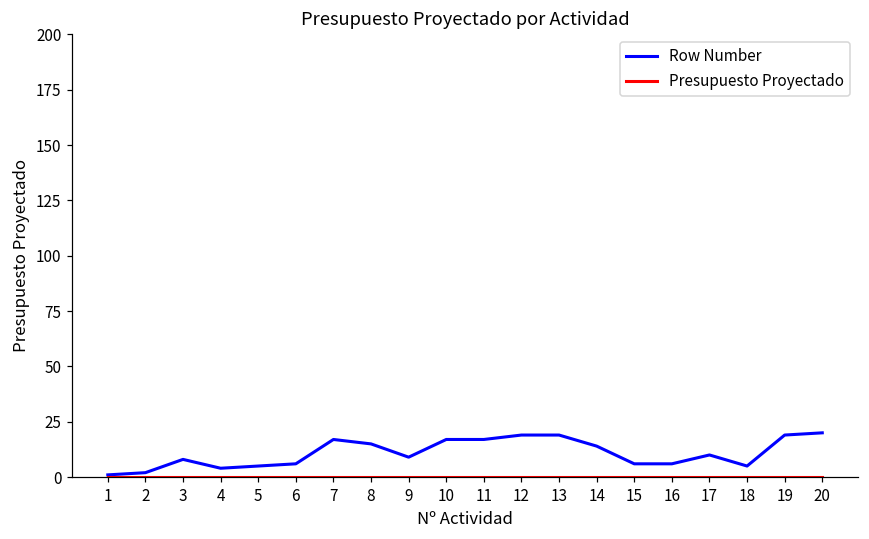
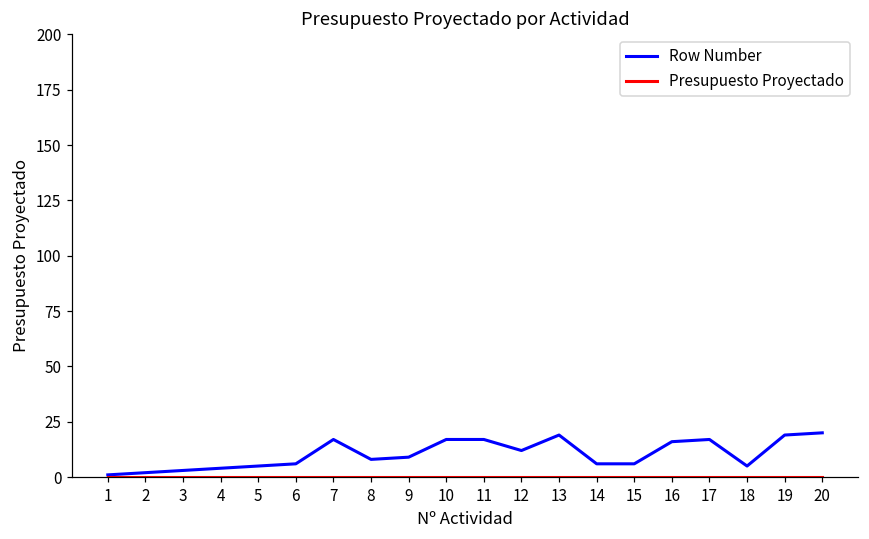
Row Number, 3: 8 -> 3
Row Number, 8: 15 -> 8
Row Number, 12: 19 -> 12
Row Number, 14: 14 -> 6
Row Number, 16: 6 -> 16
Row Number, 17: 10 -> 17
